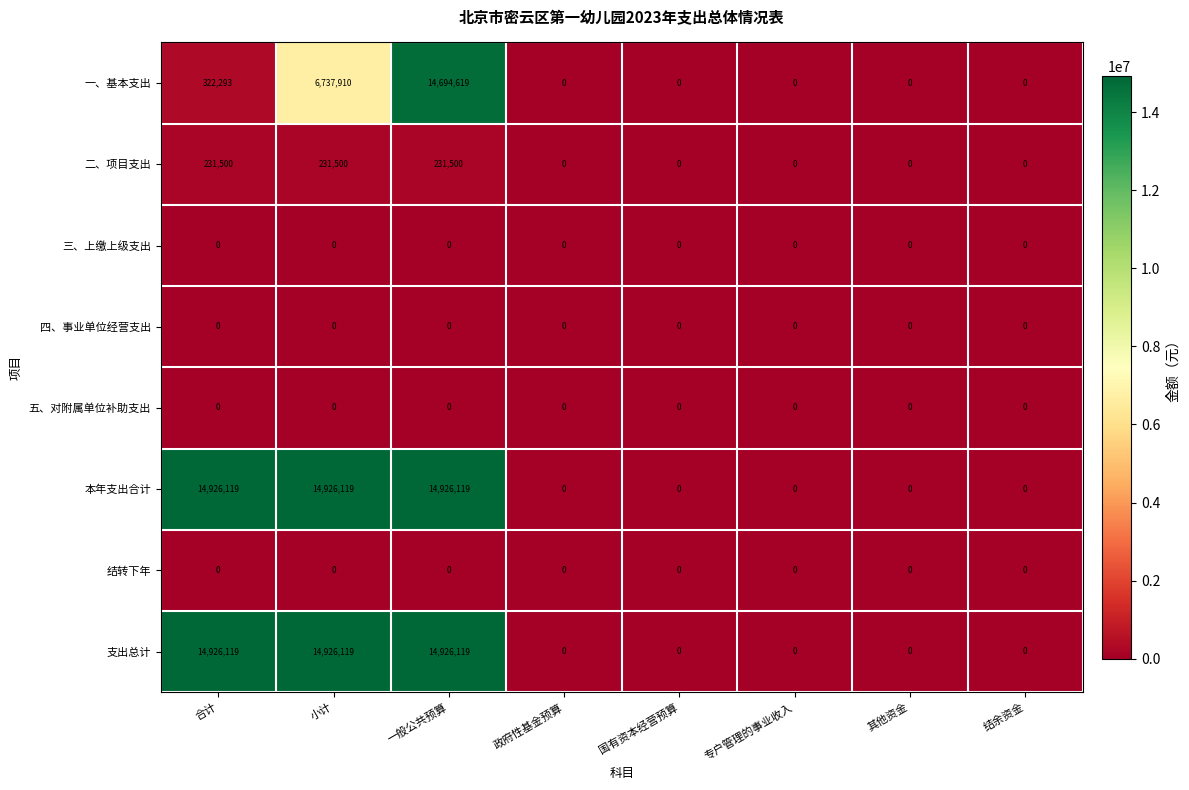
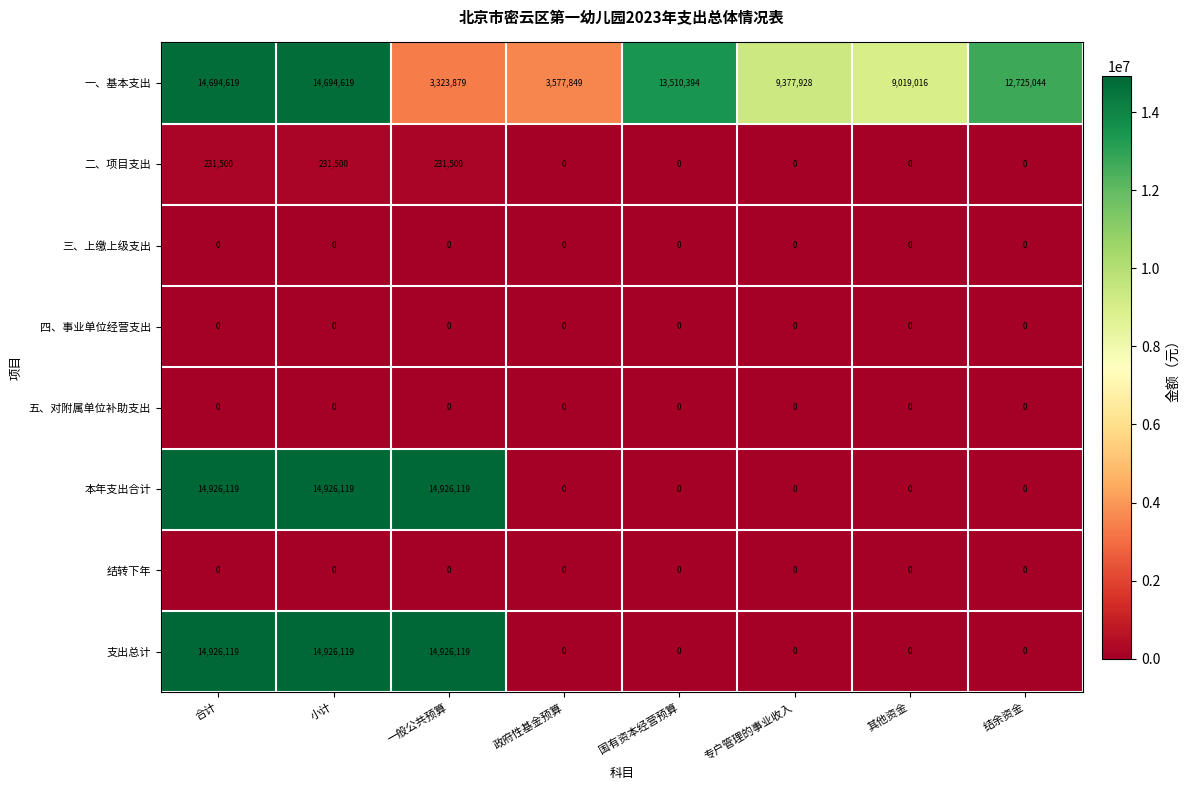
一、基本支出, 合计: 322,293 -> 14,694,619
一、基本支出, 小计: 6,737,910 -> 14,694,619
一、基本支出, 一般公共预算: 14,694,619 -> 3,323,879
一、基本支出, 政府性基金预算: 0 -> 3,577,849
一、基本支出, 国有资本经营预算: 0 -> 13,510,394
一、基本支出, 专户管理的事业收入: 0 -> 9,377,928
一、基本支出, 其他资金: 0 -> 9,019,016
一、基本支出, 结余资金: 0 -> 12,725,044
